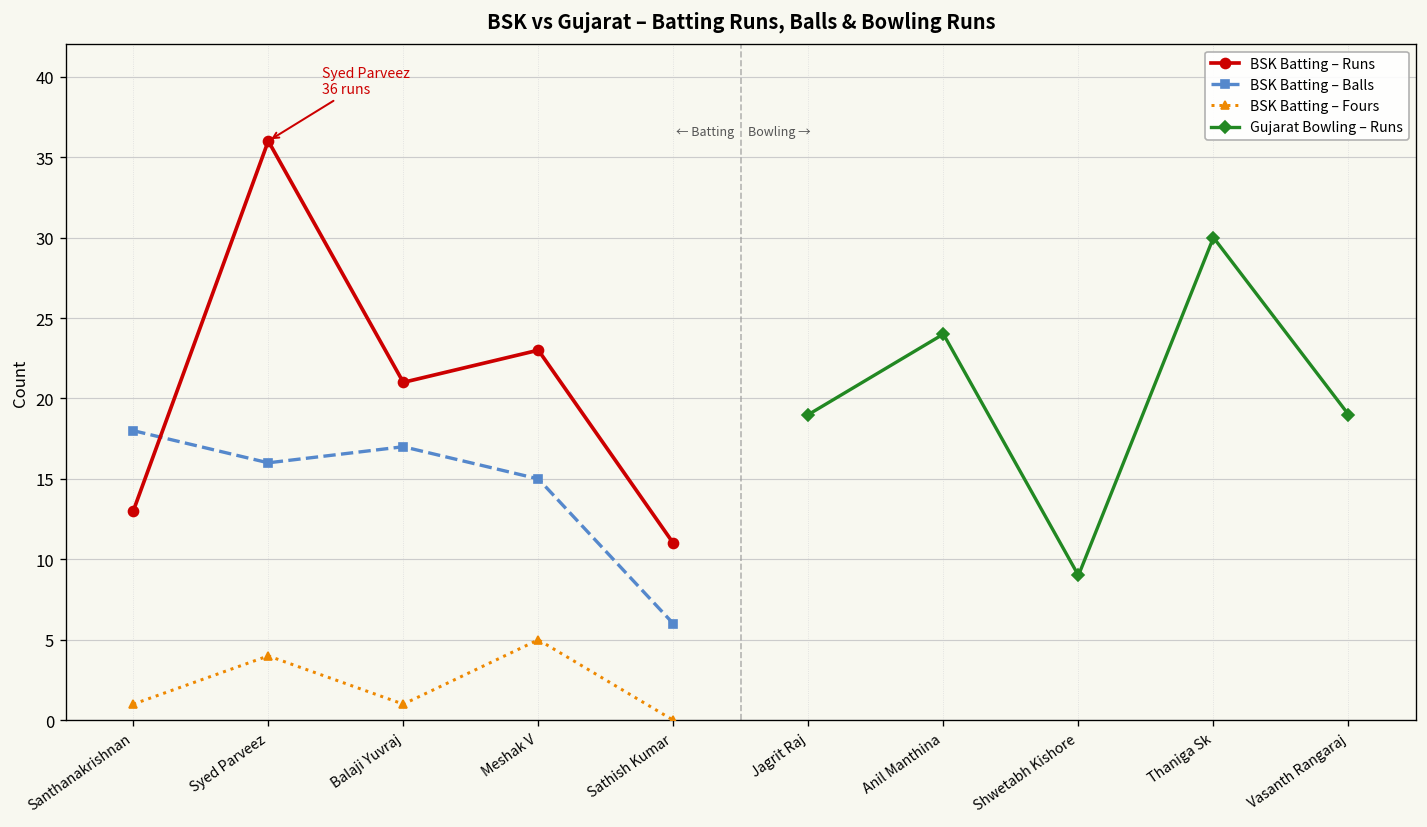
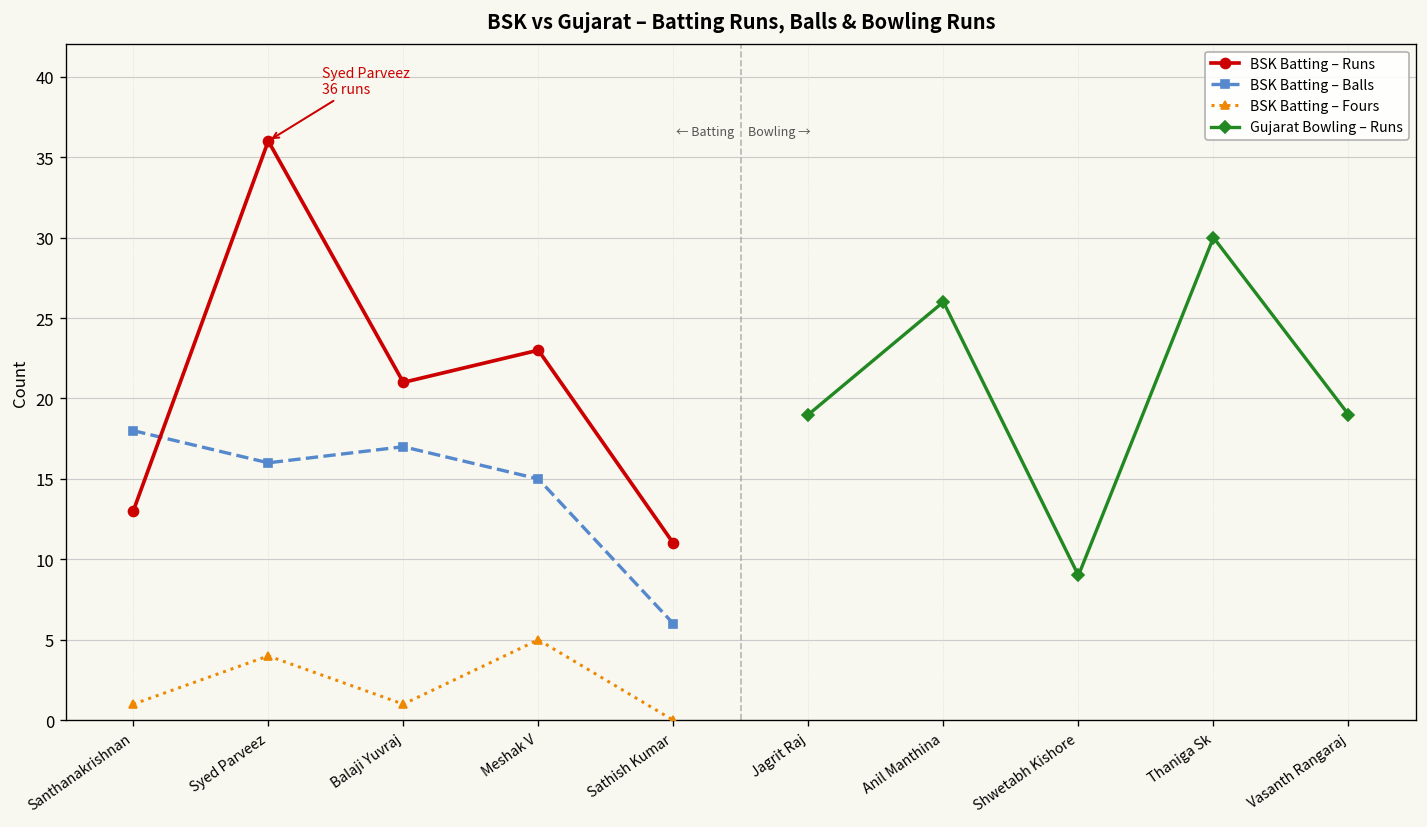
Gujarat Bowling – Runs, Anil Manthina: 24 -> 26
